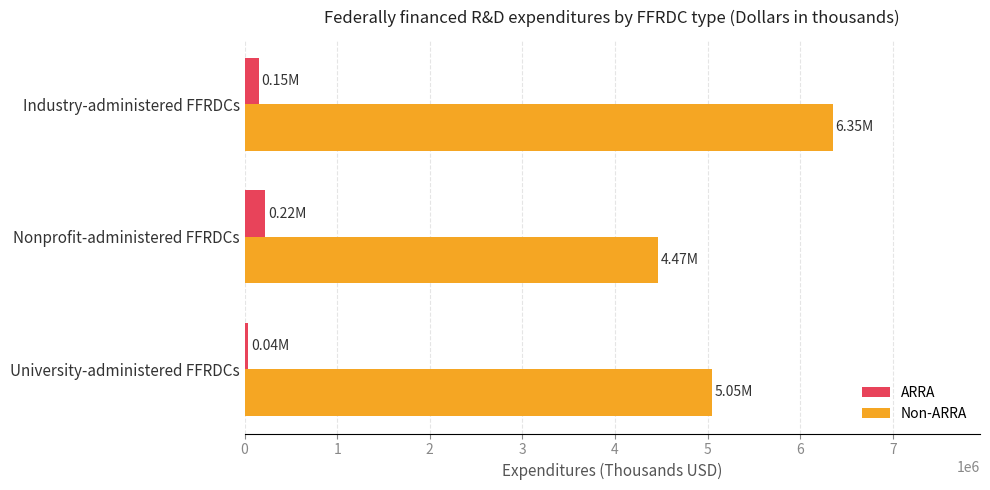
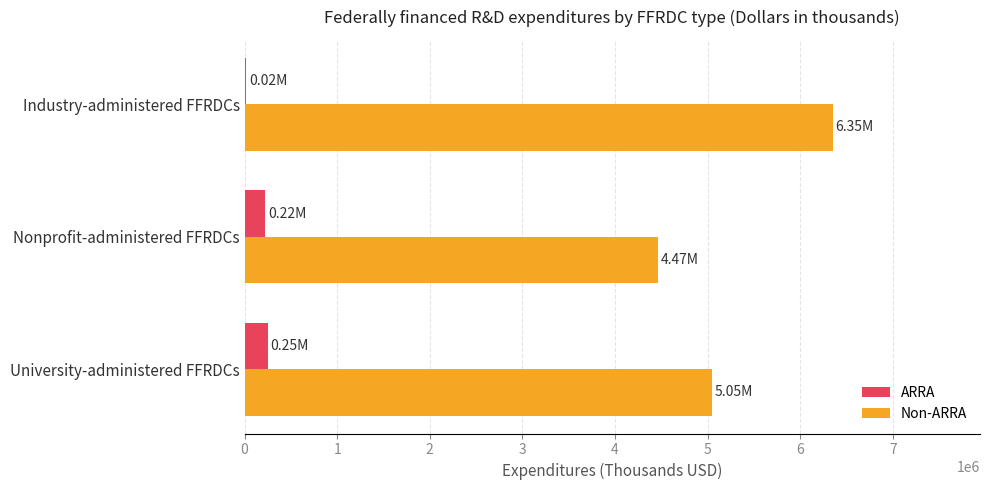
ARRA, Industry-administered FFRDCs: 0.15M -> 0.02M
ARRA, University-administered FFRDCs: 0.04M -> 0.25M
